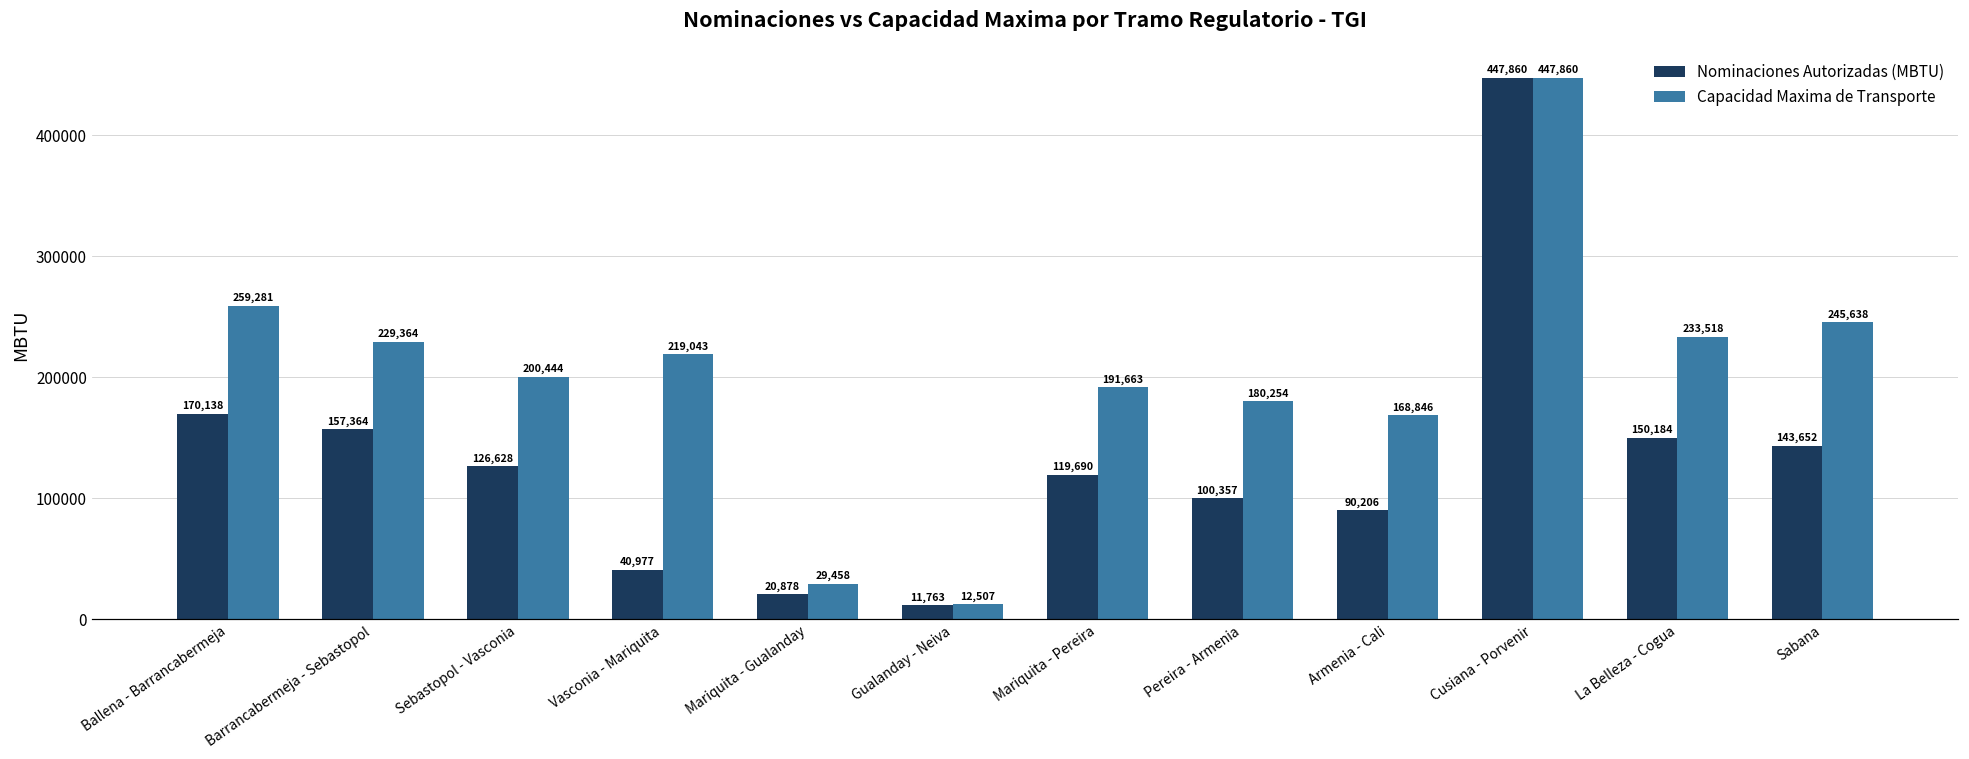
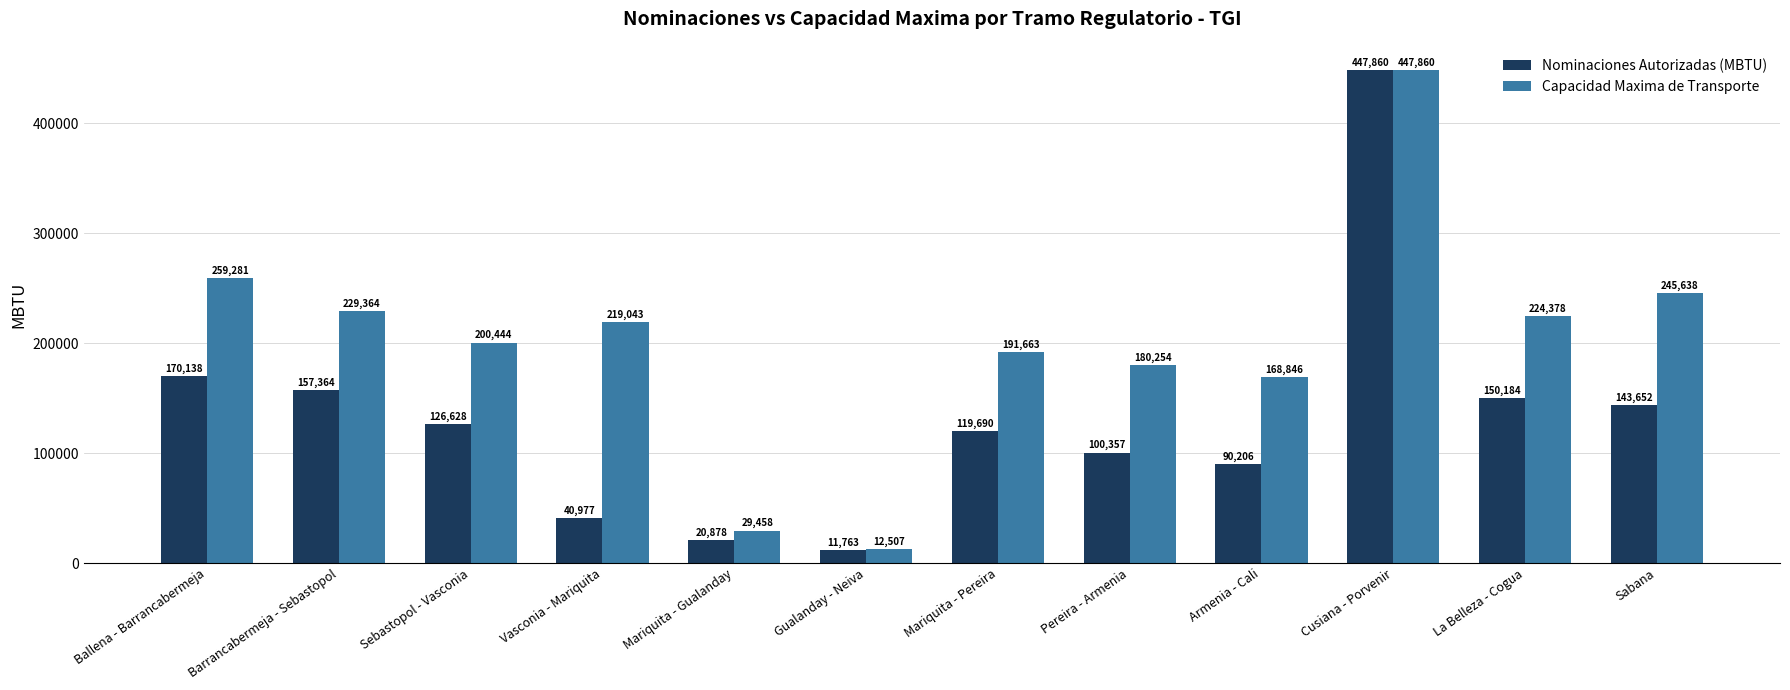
Capacidad Maxima de Transporte, La Belleza - Cogua: 233,518 -> 224,378
